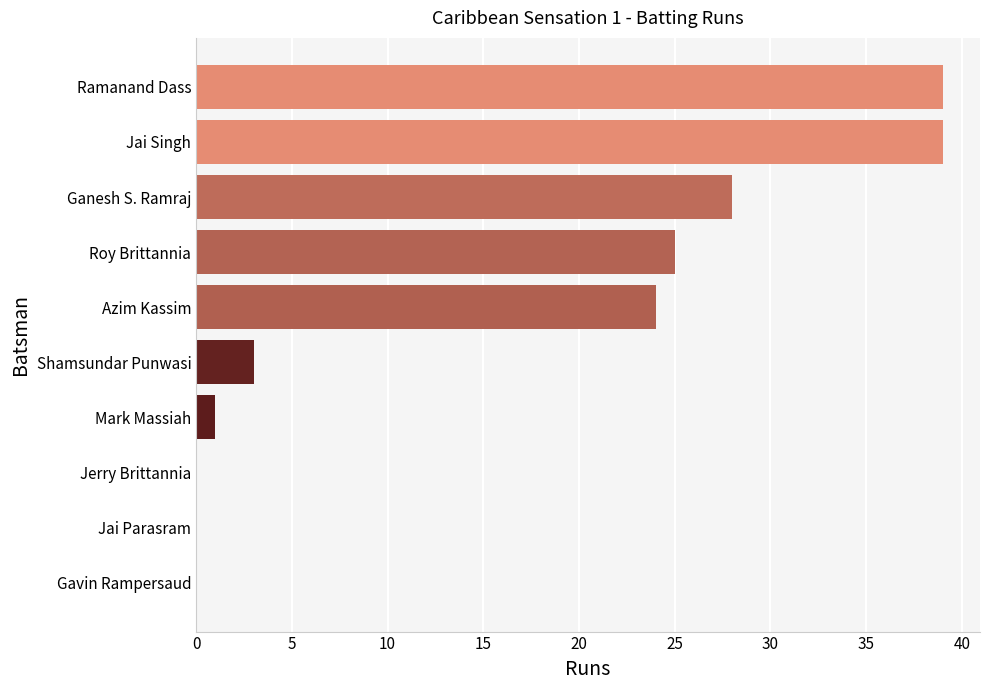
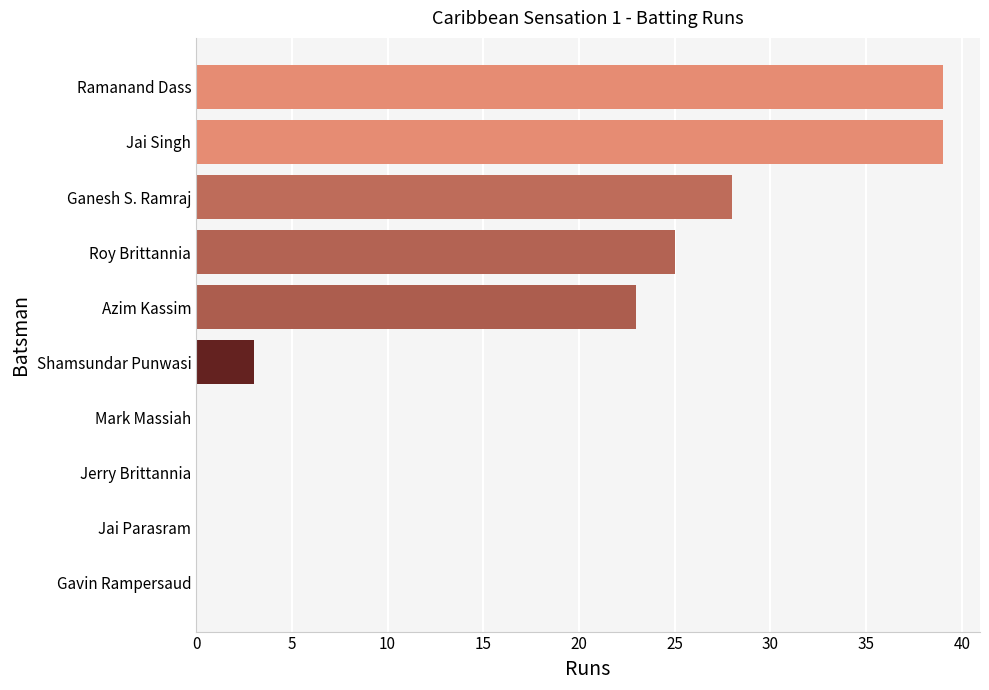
Azim Kassim: 24 -> 23
Mark Massiah: 1 -> 0
